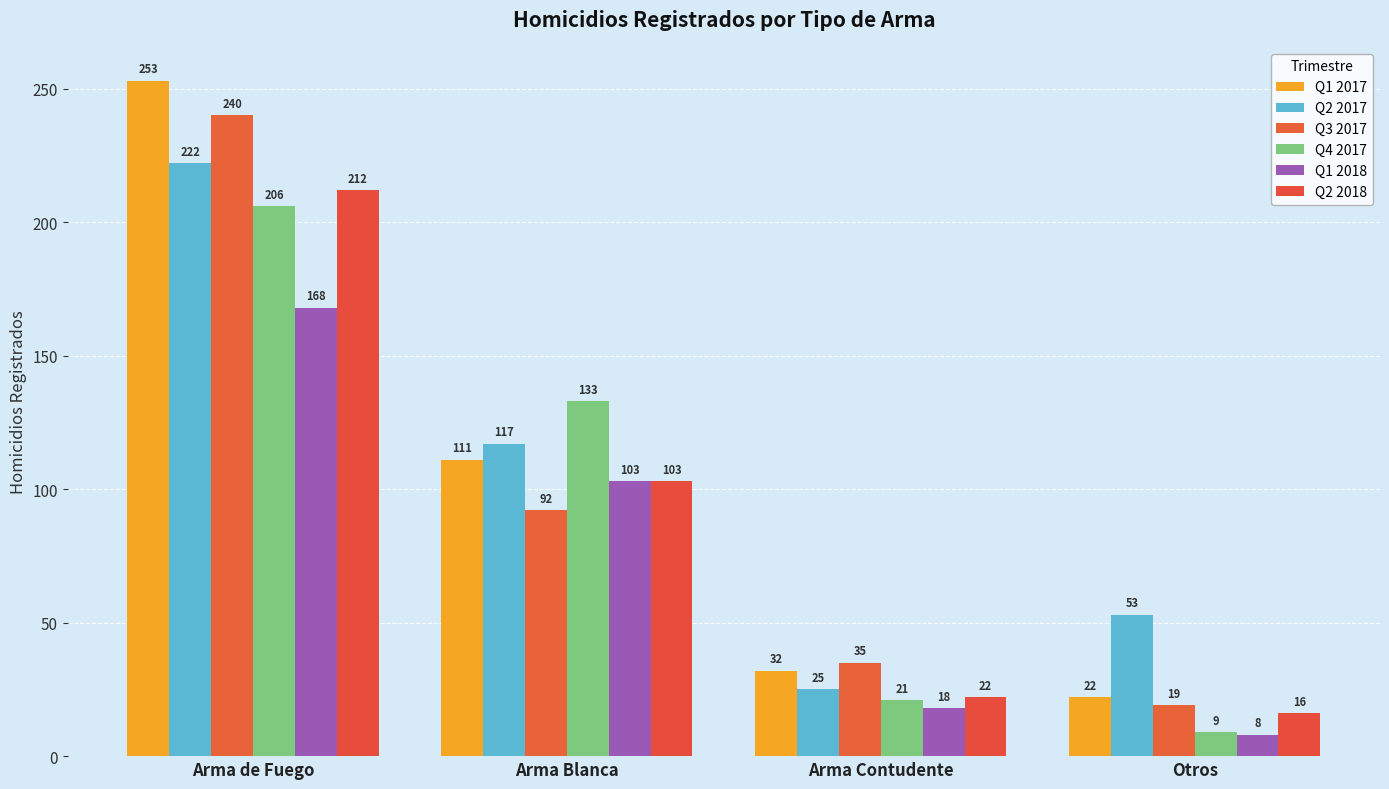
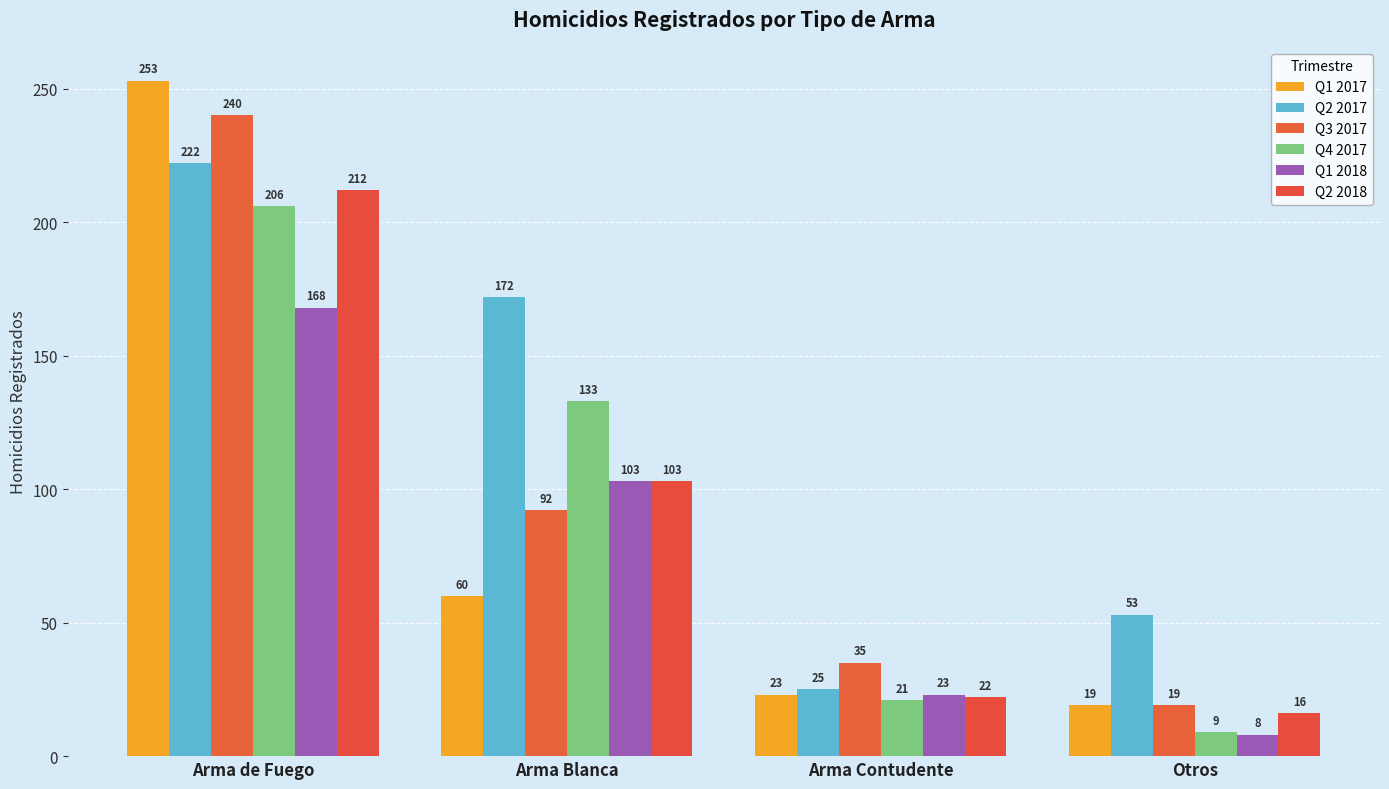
Q1 2017, Arma Blanca: 111 -> 60
Q2 2017, Arma Blanca: 117 -> 172
Q1 2017, Arma Contudente: 32 -> 23
Q1 2018, Arma Contudente: 18 -> 23
Q1 2017, Otros: 22 -> 19
